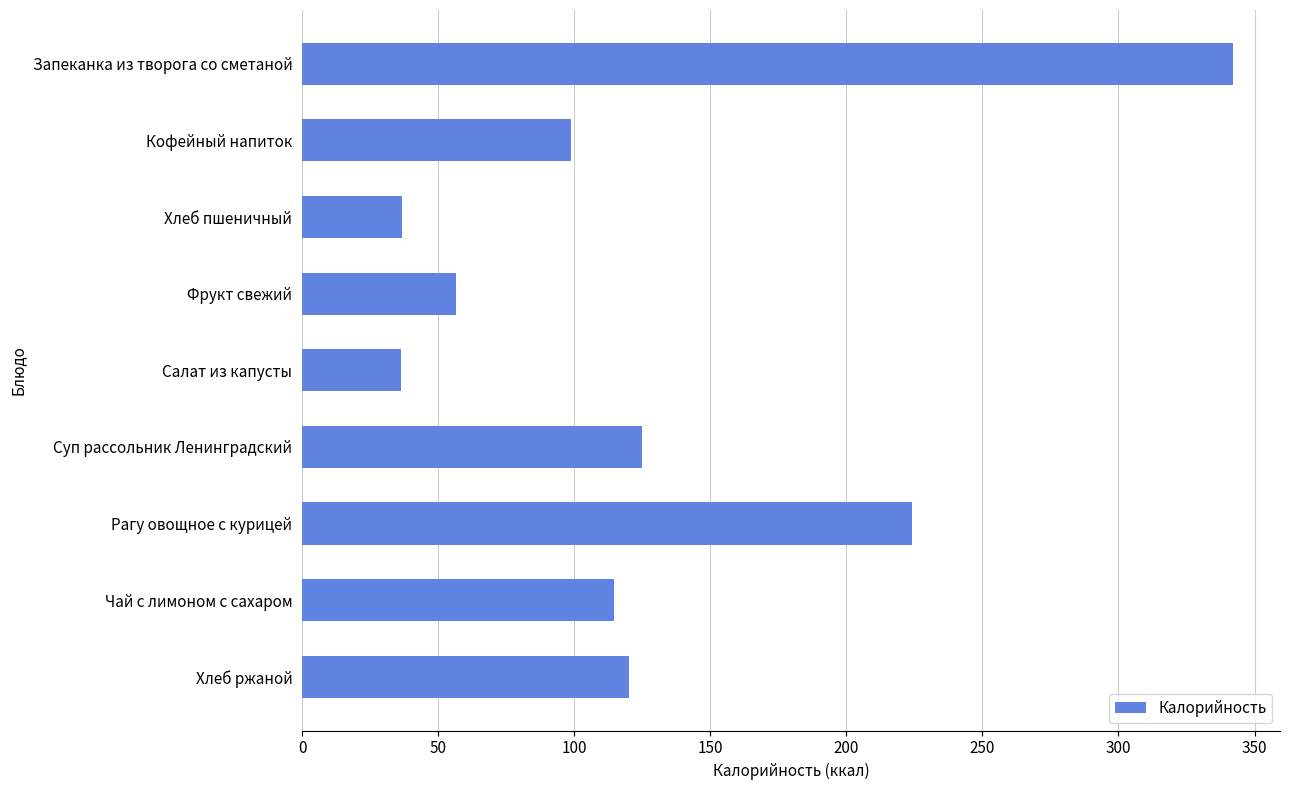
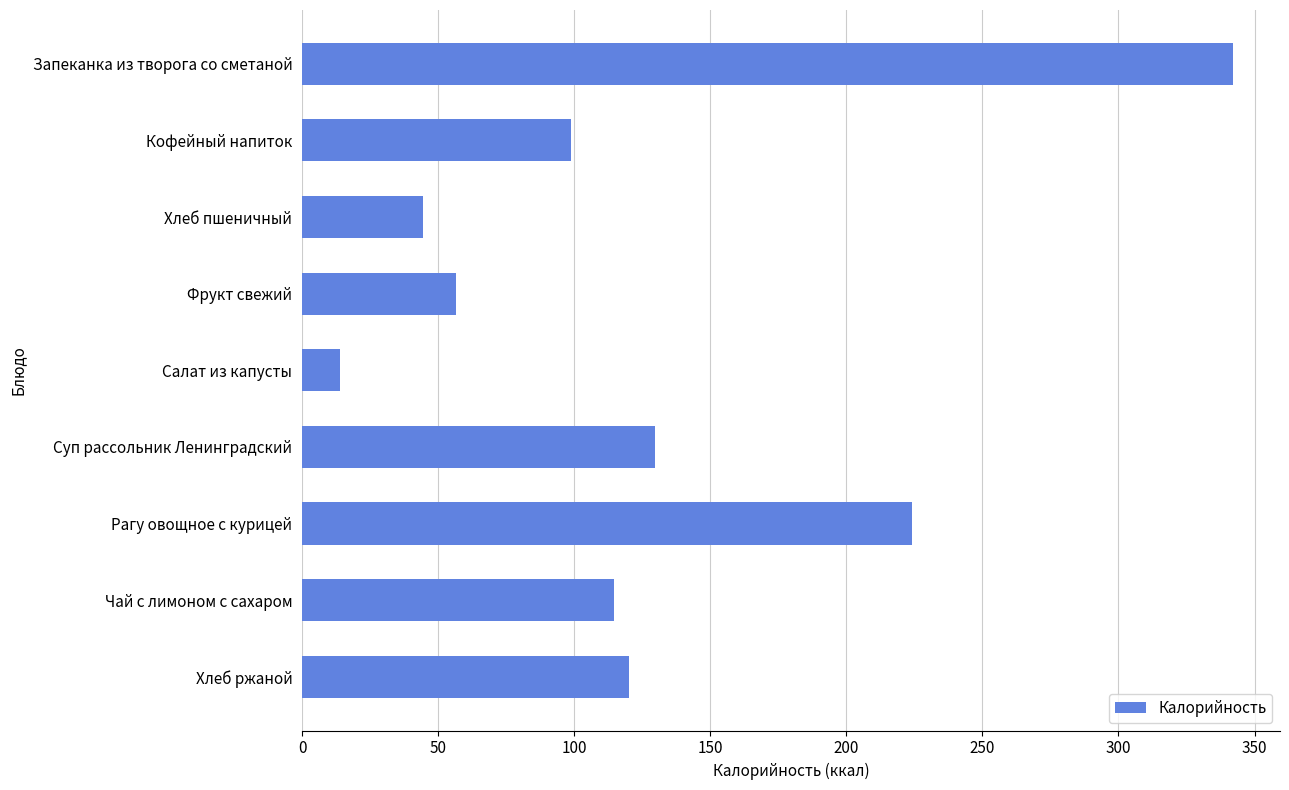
Хлеб пшеничный: 37 -> 45
Салат из капусты: 36 -> 14
Суп рассольник Ленинградский: 125 -> 130
